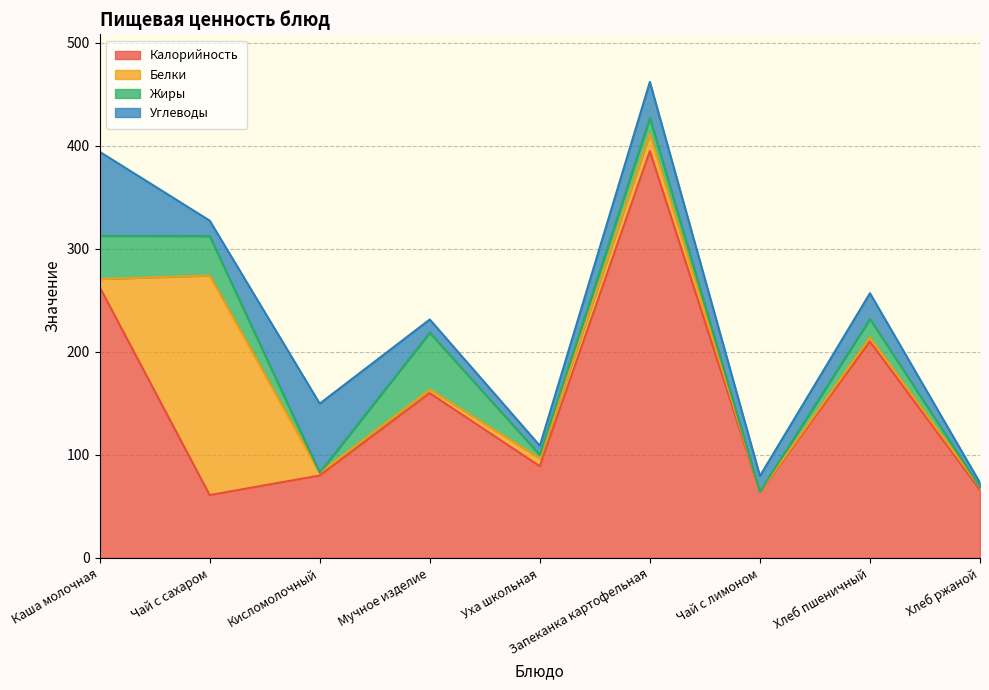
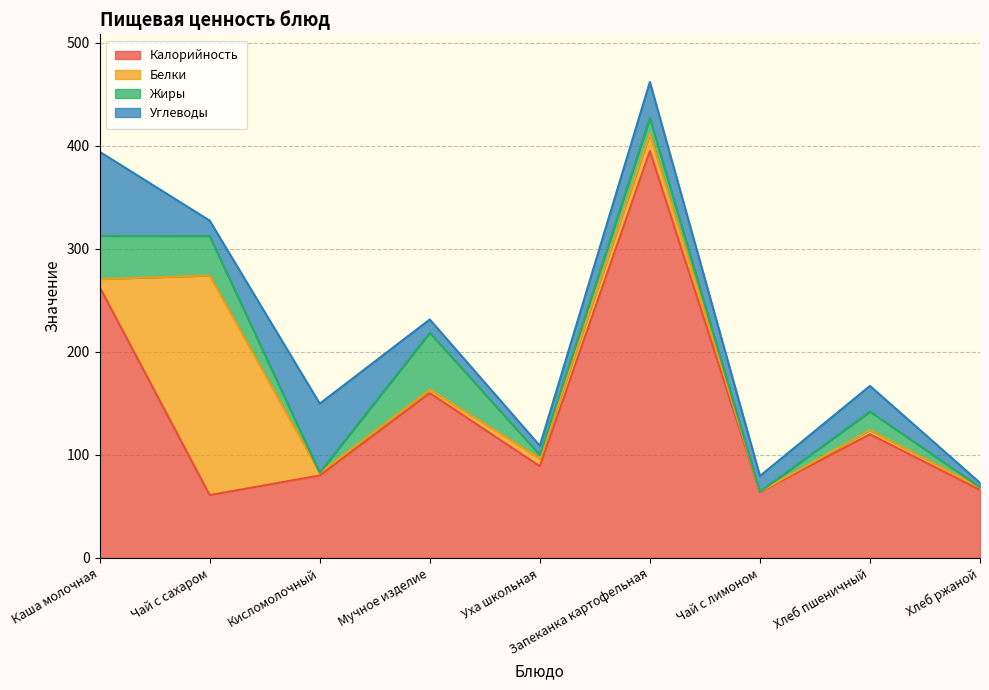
Калорийность, Хлеб пшеничный: 210 -> 120
